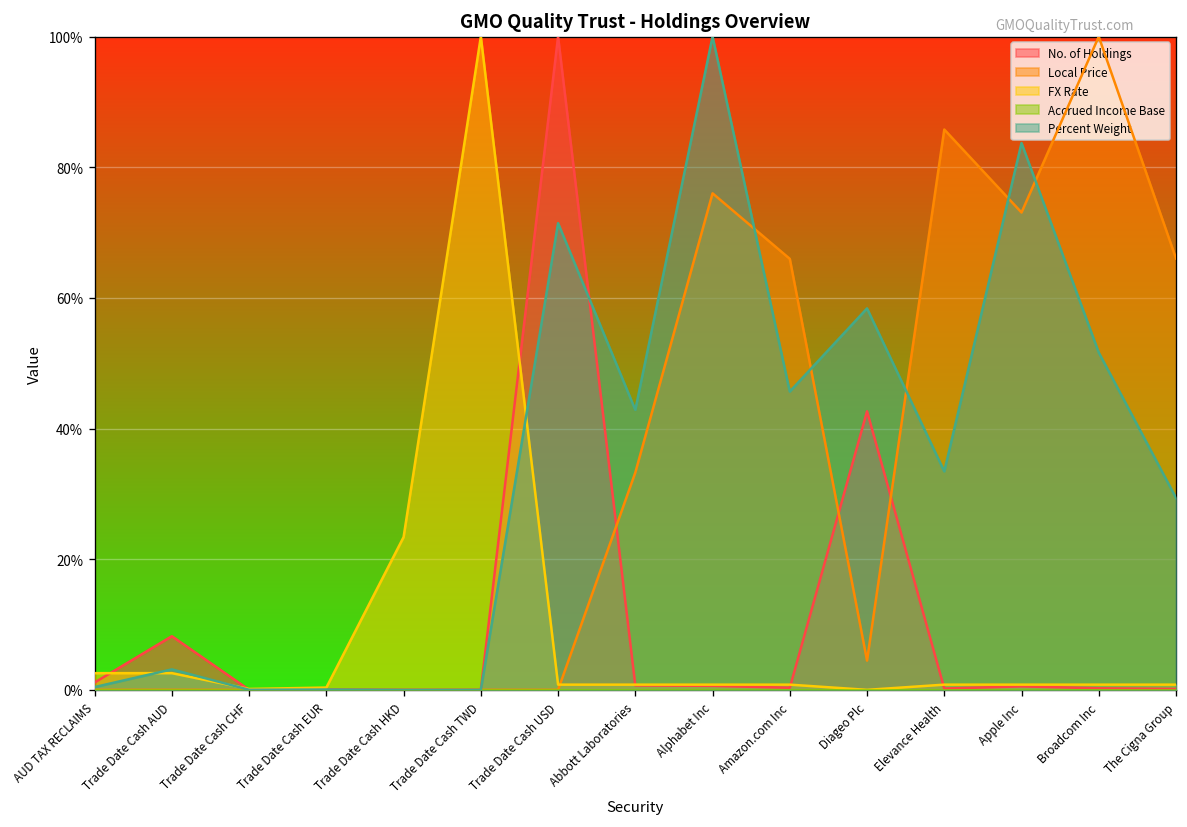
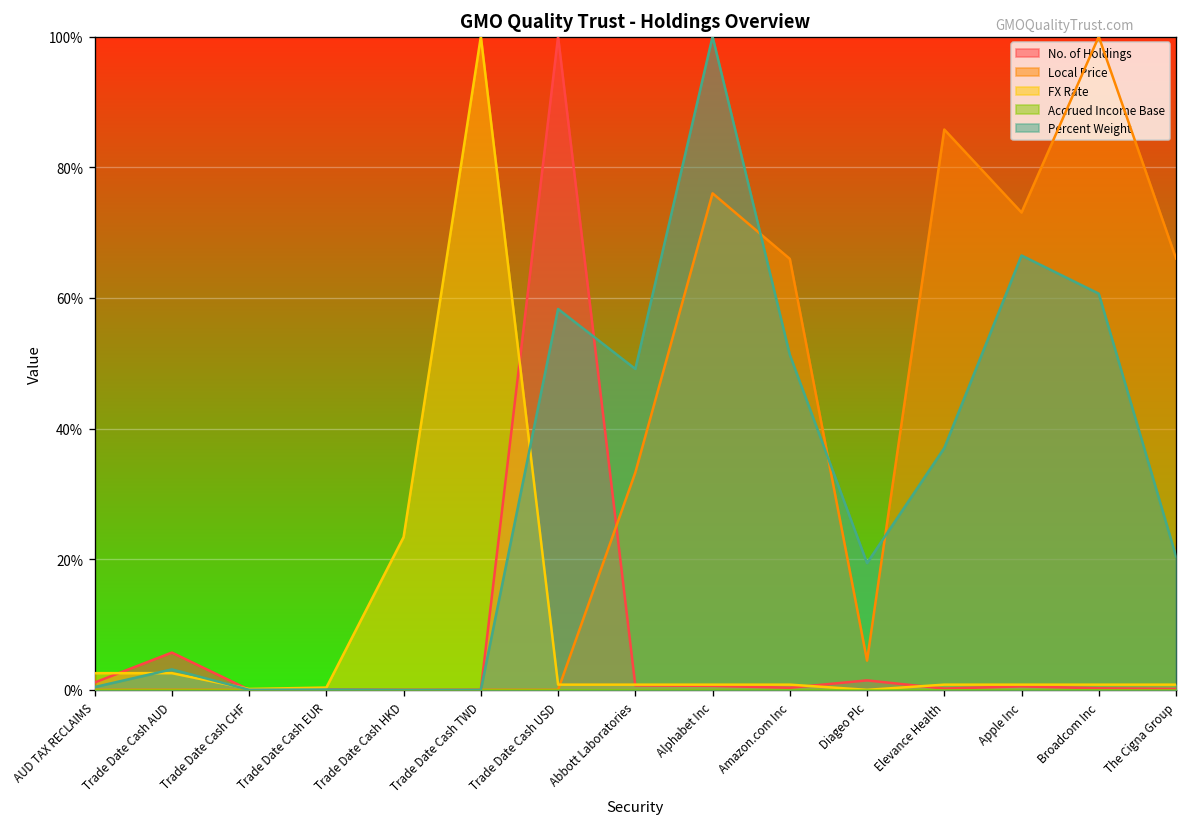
No. of Holdings, Trade Date Cash AUD: 8% -> 6%
Percent Weight, Trade Date Cash USD: 71% -> 58%
Percent Weight, Abbott Laboratories: 43% -> 49%
Percent Weight, Amazon.com Inc: 46% -> 51%
No. of Holdings, Diageo Plc: 43% -> 1%
Percent Weight, Diageo Plc: 58% -> 19%
Percent Weight, Elevance Health: 33% -> 37%
Percent Weight, Apple Inc: 84% -> 66%
Percent Weight, Broadcom Inc: 52% -> 61%
Percent Weight, The Cigna Group: 29% -> 20%
